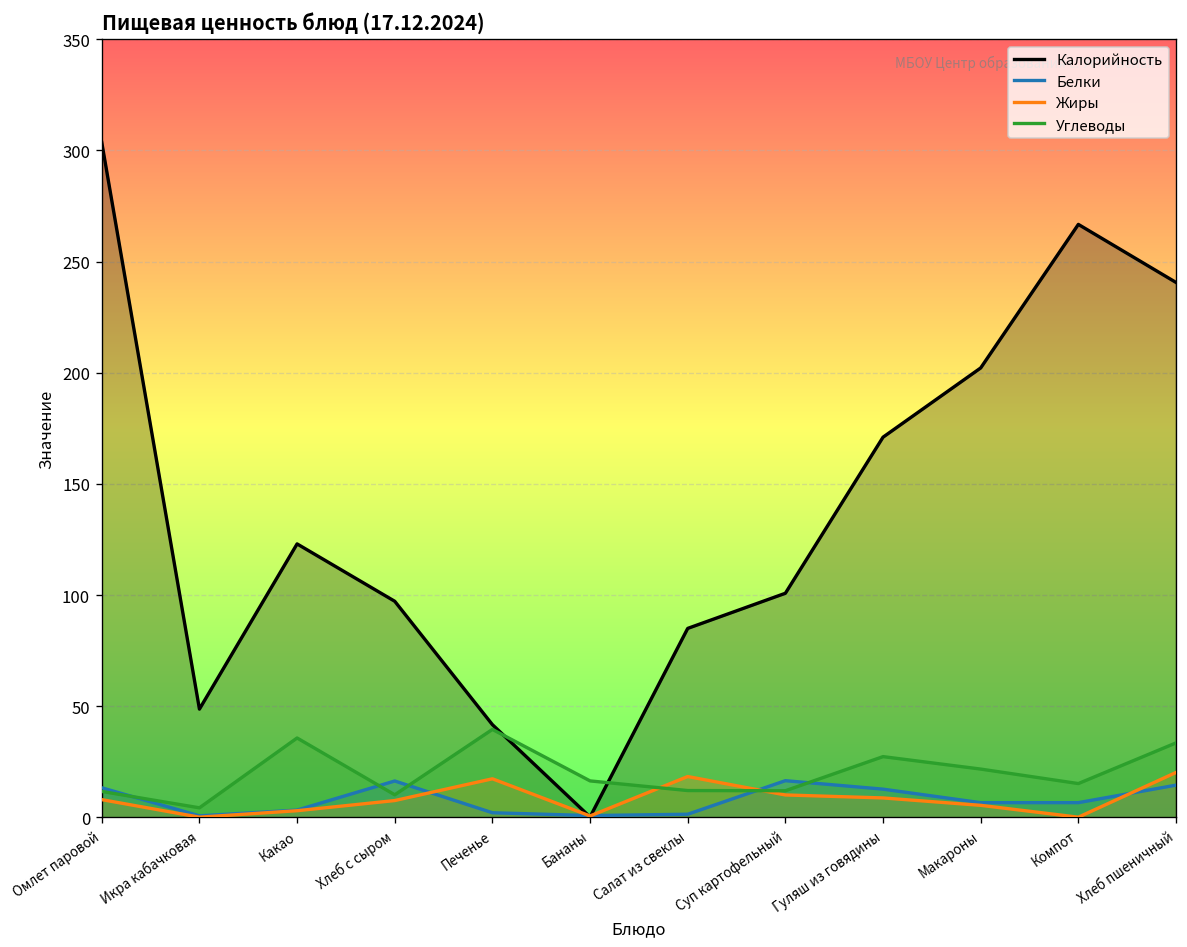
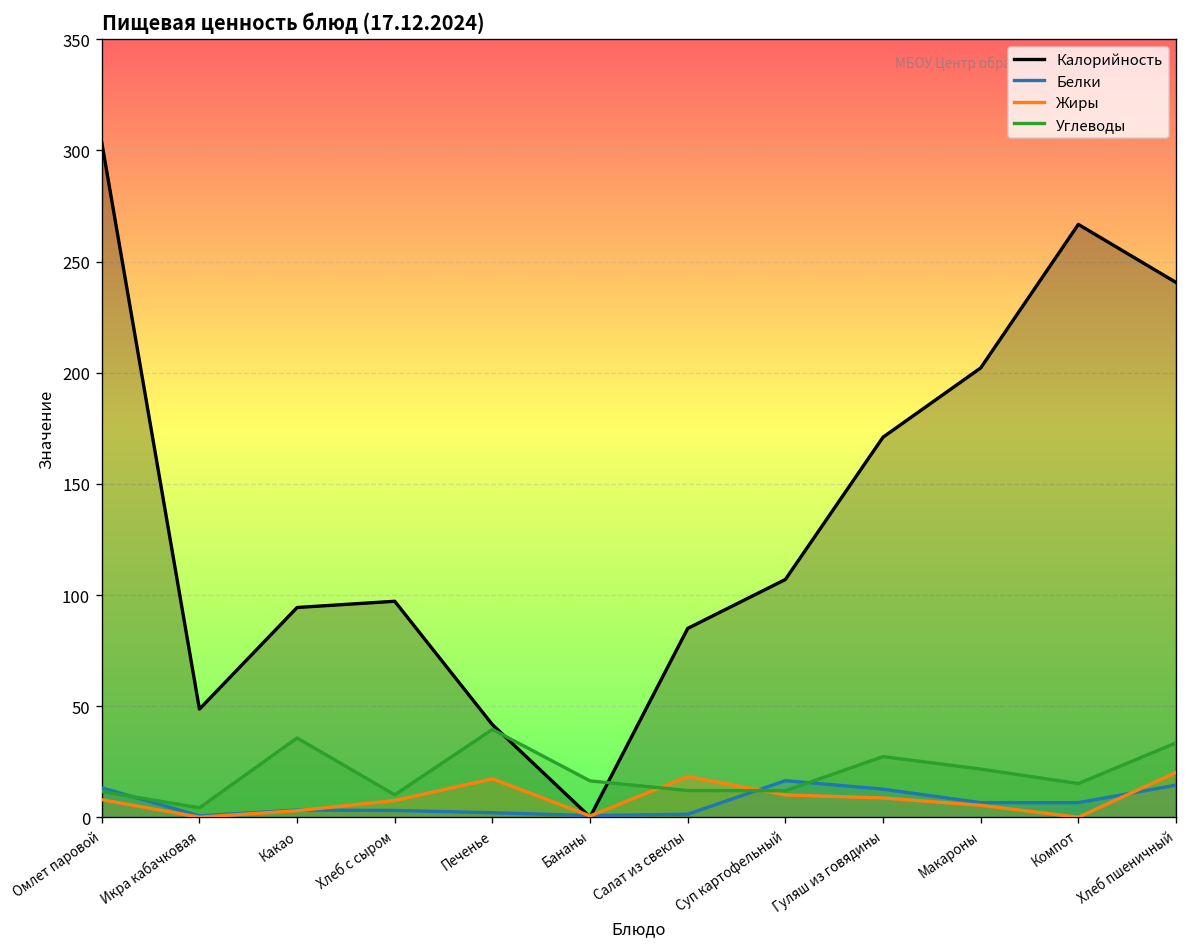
Калорийность, Какао: 123 -> 94
Белки, Хлеб с сыром: 16 -> 3
Калорийность, Суп картофельный: 101 -> 107
